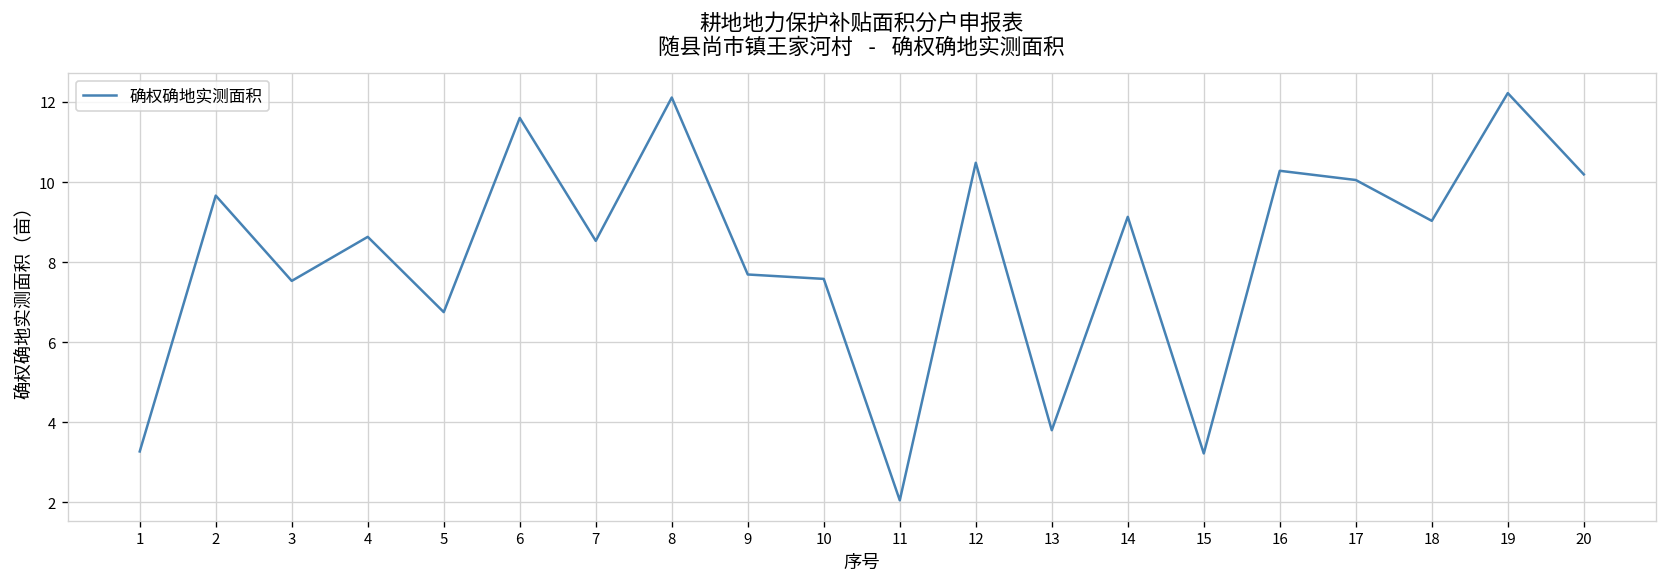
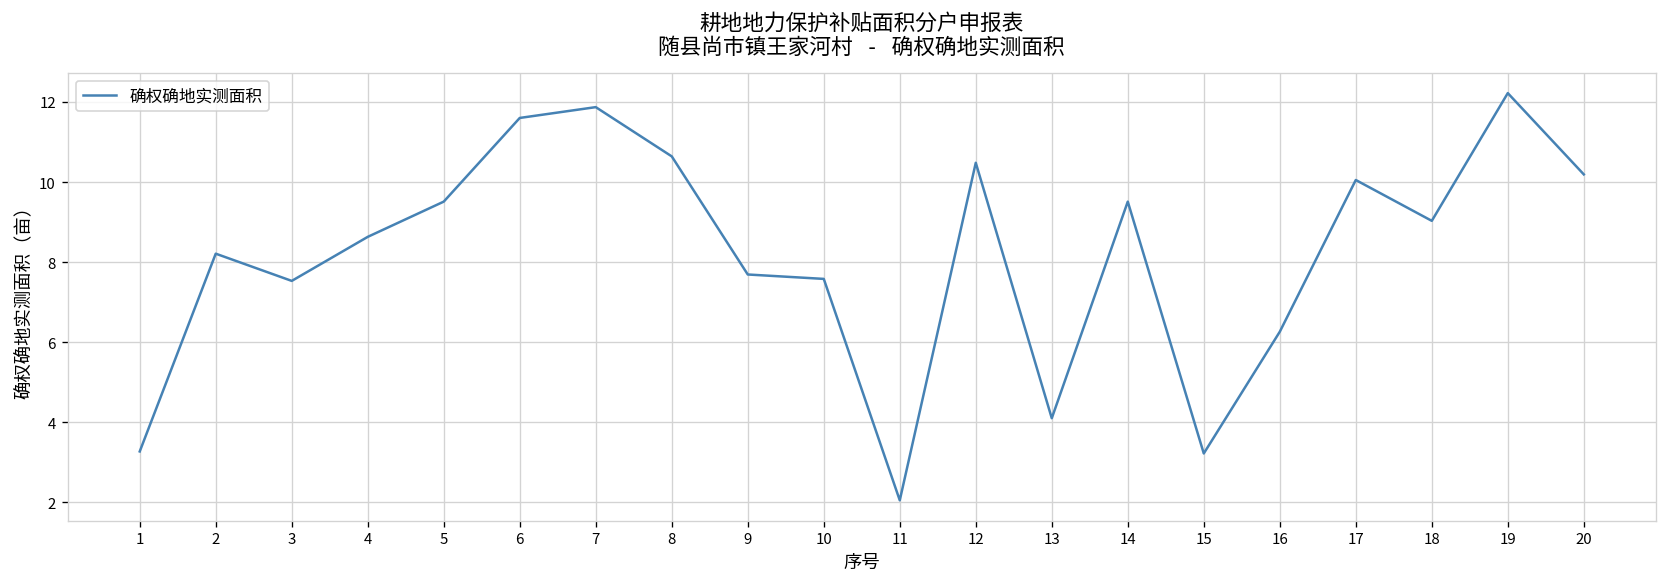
2: 9.7 -> 8.2
5: 6.8 -> 9.5
7: 8.5 -> 11.9
8: 12.1 -> 10.6
13: 3.8 -> 4.1
14: 9.1 -> 9.5
16: 10.3 -> 6.3
